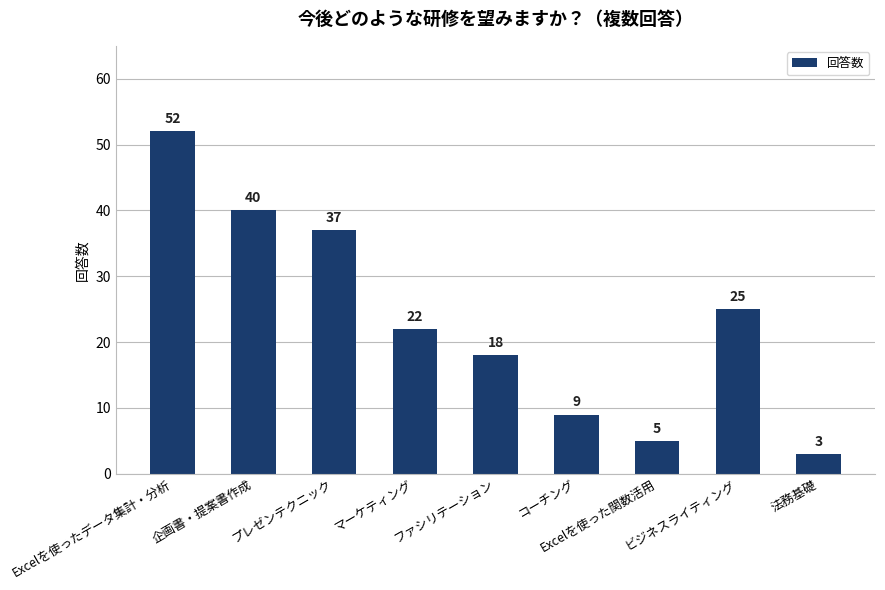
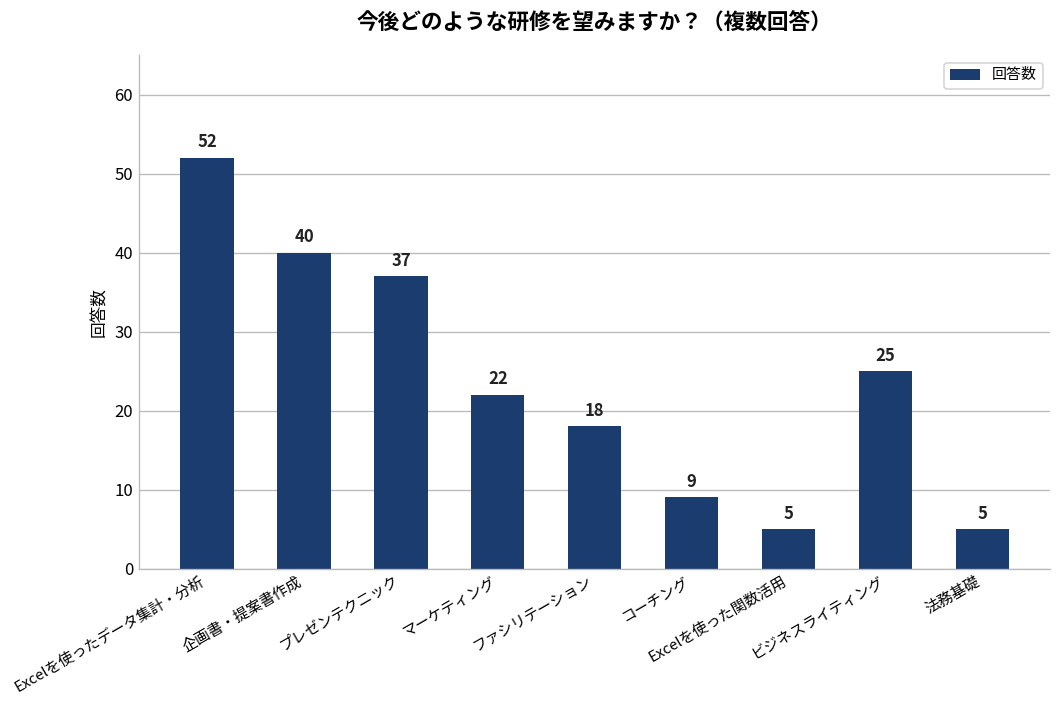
法務基礎: 3 -> 5
